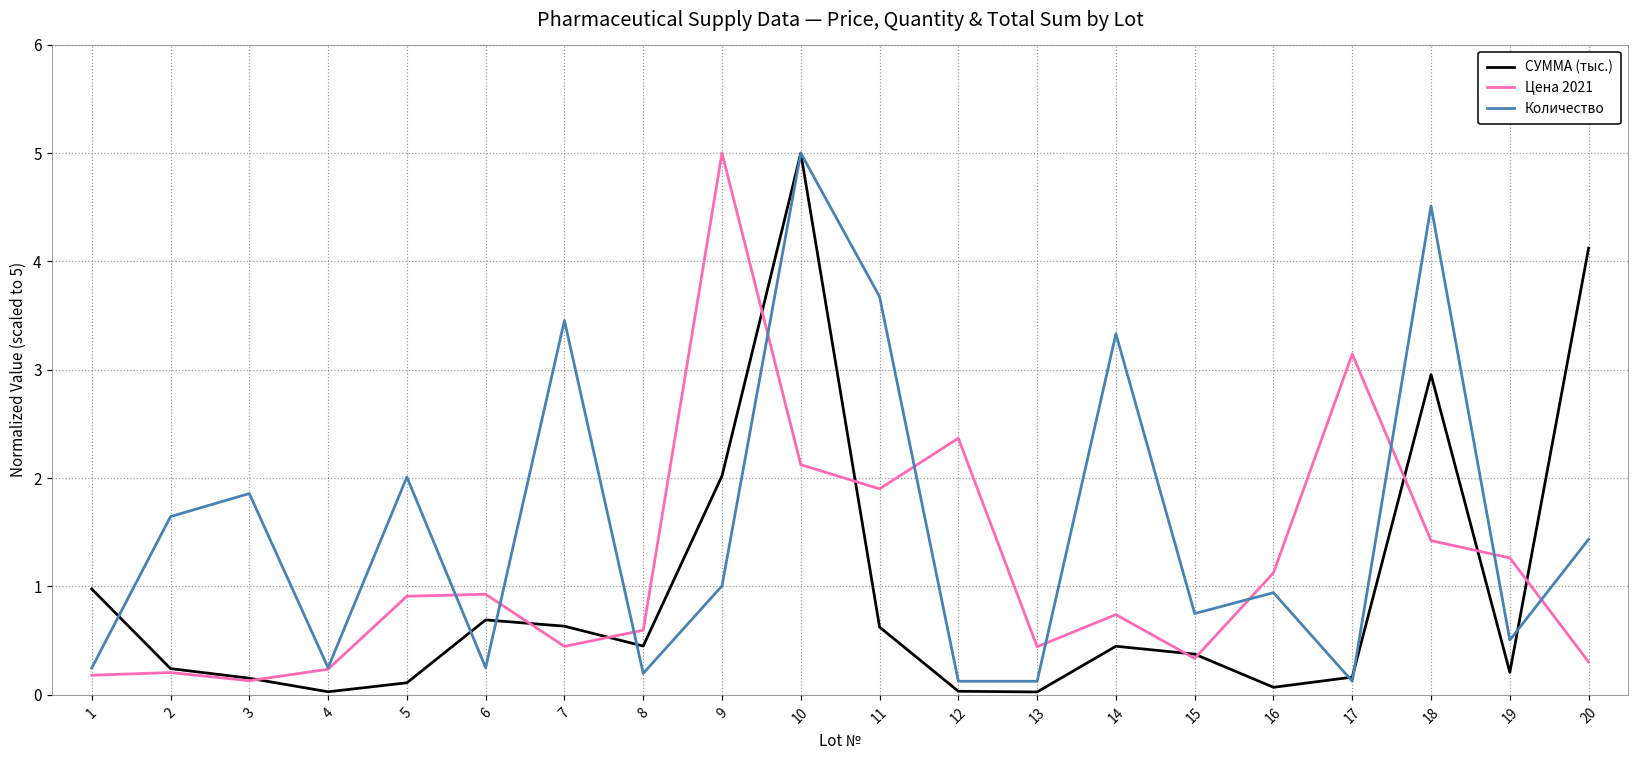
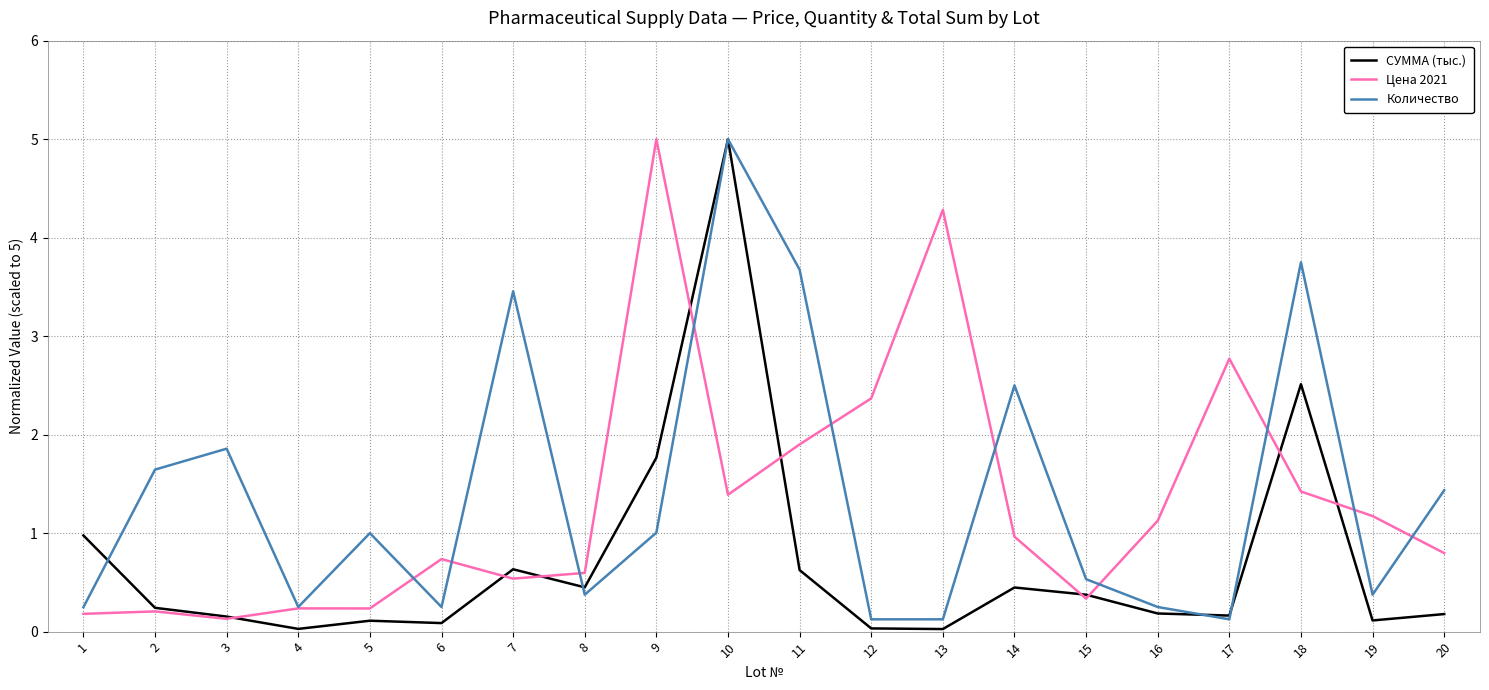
Цена 2021, 5: 0.9 -> 0.2
Количество, 5: 2.0 -> 1.0
СУММА (тыс.), 6: 0.7 -> 0.1
Цена 2021, 6: 0.9 -> 0.7
Цена 2021, 7: 0.4 -> 0.5
Количество, 8: 0.2 -> 0.4
СУММА (тыс.), 9: 2.0 -> 1.8
Цена 2021, 10: 2.1 -> 1.4
Цена 2021, 13: 0.4 -> 4.3
Цена 2021, 14: 0.7 -> 1.0
Количество, 14: 3.3 -> 2.5
Количество, 15: 0.8 -> 0.5
СУММА (тыс.), 16: 0.1 -> 0.2
Количество, 16: 0.9 -> 0.3
Цена 2021, 17: 3.1 -> 2.8
СУММА (тыс.), 18: 3.0 -> 2.5
Количество, 18: 4.5 -> 3.8
СУММА (тыс.), 19: 0.2 -> 0.1
Цена 2021, 19: 1.3 -> 1.2
Количество, 19: 0.5 -> 0.4
СУММА (тыс.), 20: 4.1 -> 0.2
Цена 2021, 20: 0.3 -> 0.8
